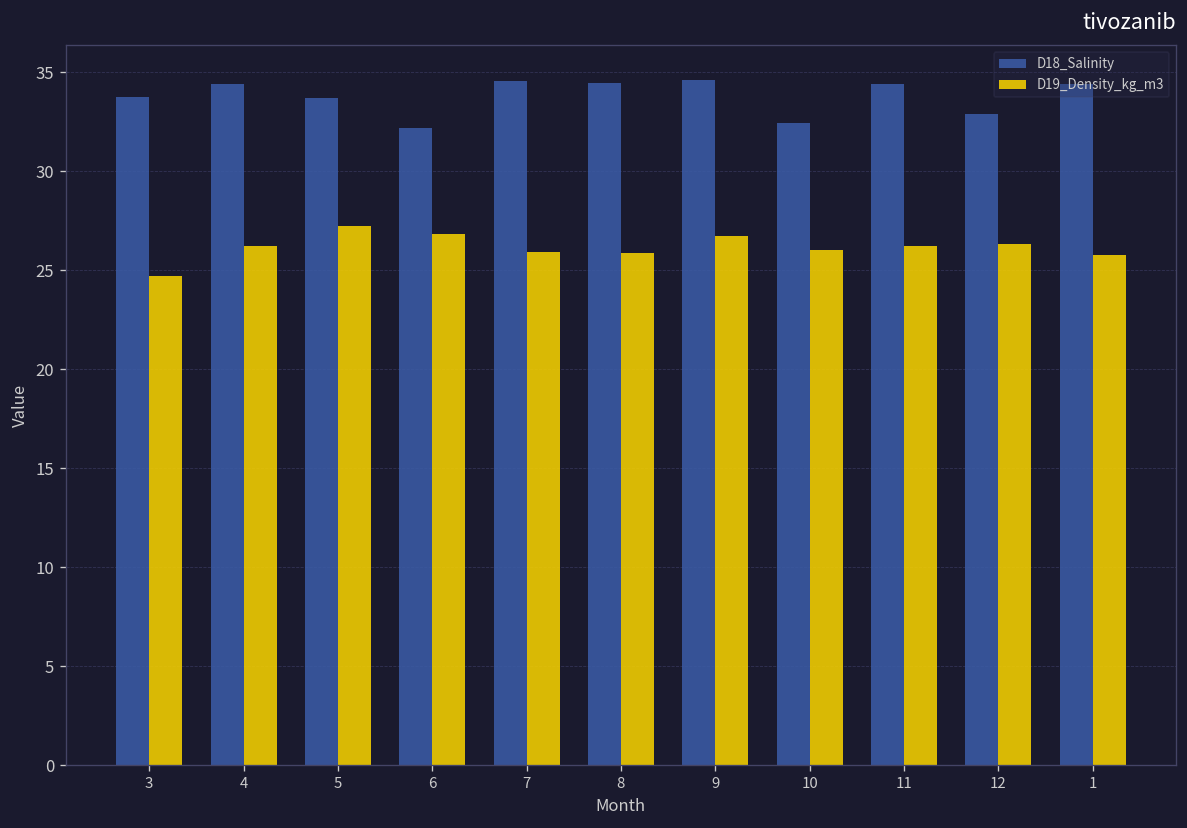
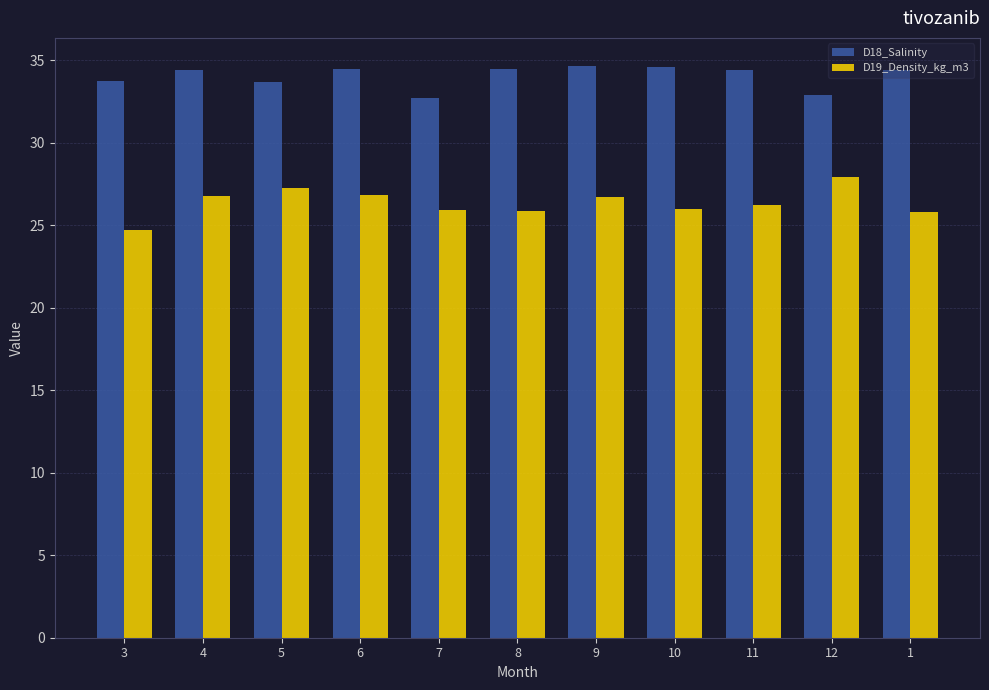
D19_Density_kg_m3, 4: 26.2 -> 26.7
D18_Salinity, 6: 32.2 -> 34.5
D18_Salinity, 7: 34.5 -> 32.7
D18_Salinity, 10: 32.4 -> 34.6
D19_Density_kg_m3, 12: 26.3 -> 27.9
